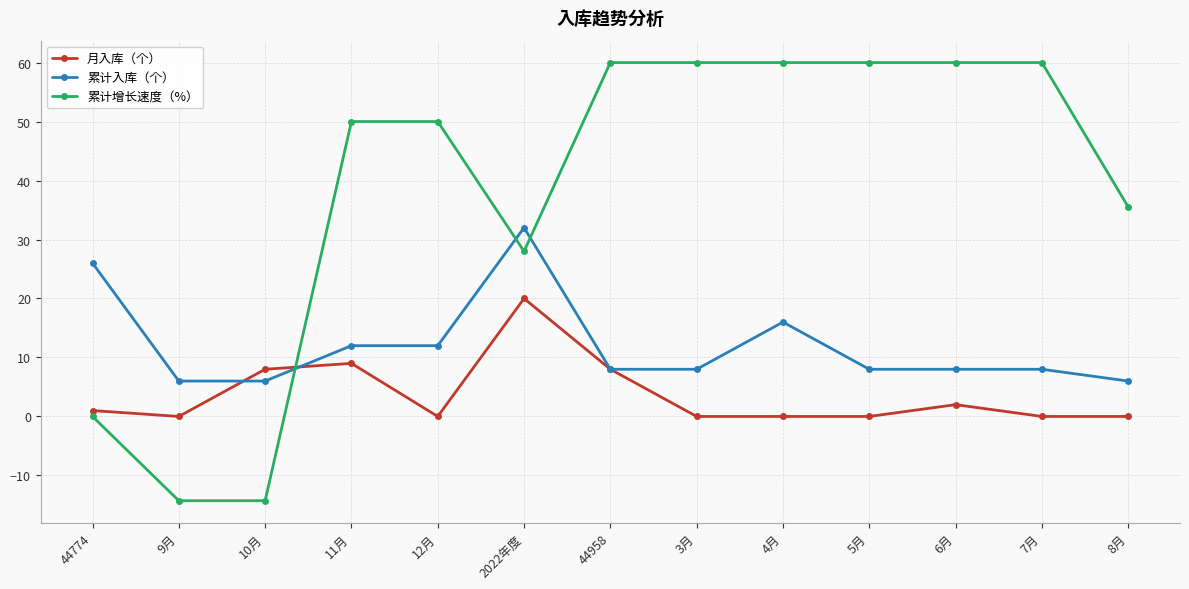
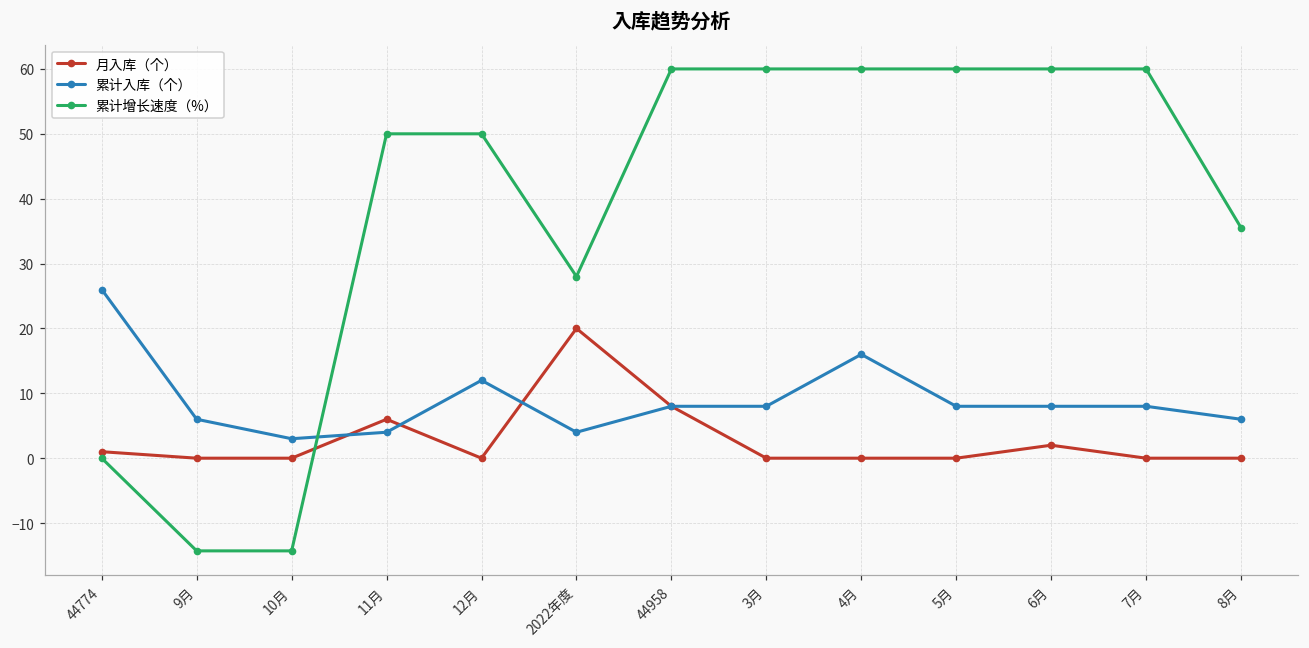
月入库（个）, 10月: 8 -> 0
累计入库（个）, 10月: 6 -> 3
月入库（个）, 11月: 9 -> 6
累计入库（个）, 11月: 12 -> 4
累计入库（个）, 2022年度: 32 -> 4
